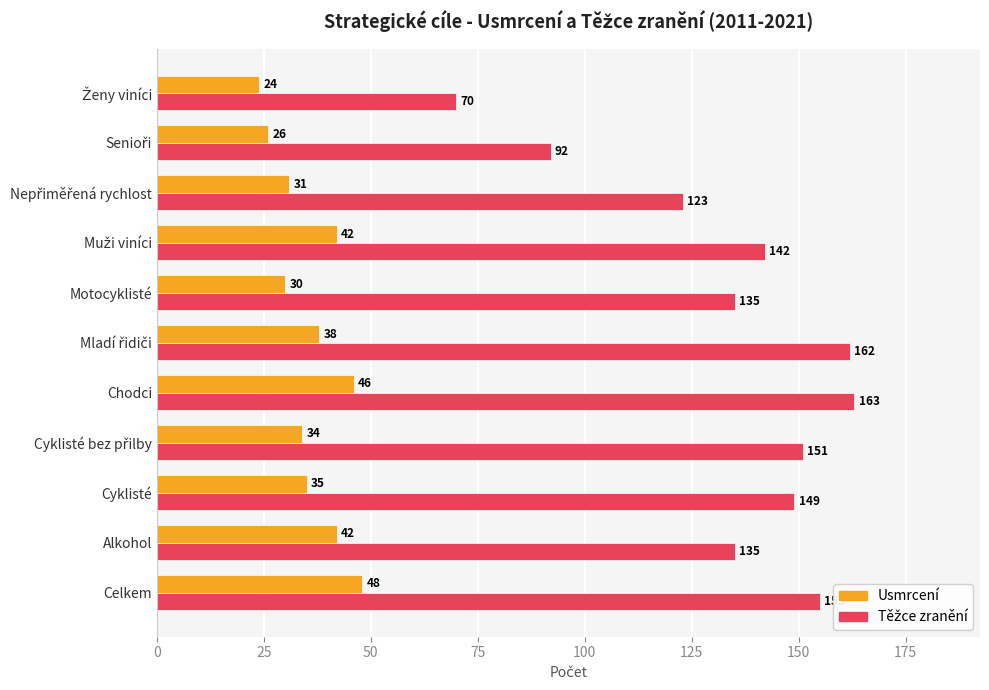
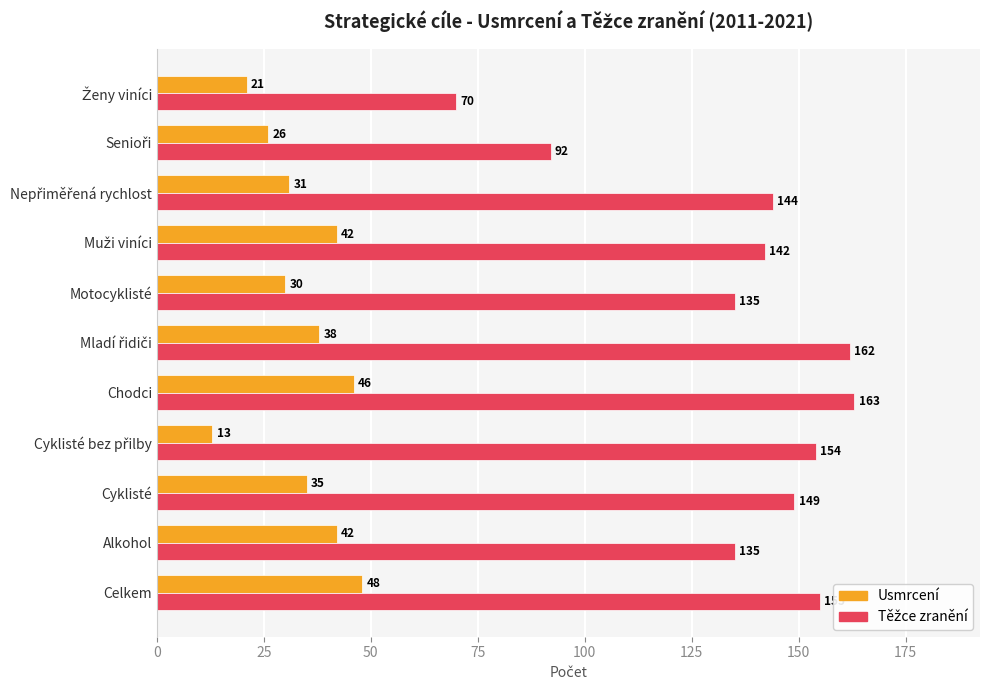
Usmrcení, Ženy viníci: 24 -> 21
Těžce zranění, Nepřiměřená rychlost: 123 -> 144
Usmrcení, Cyklisté bez přilby: 34 -> 13
Těžce zranění, Cyklisté bez přilby: 151 -> 154
